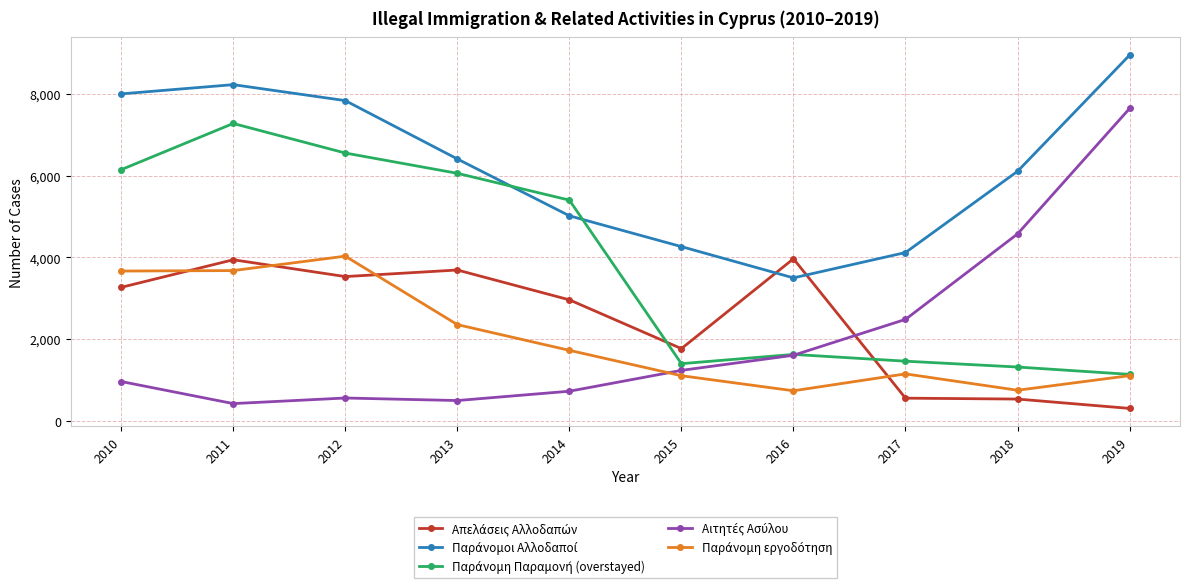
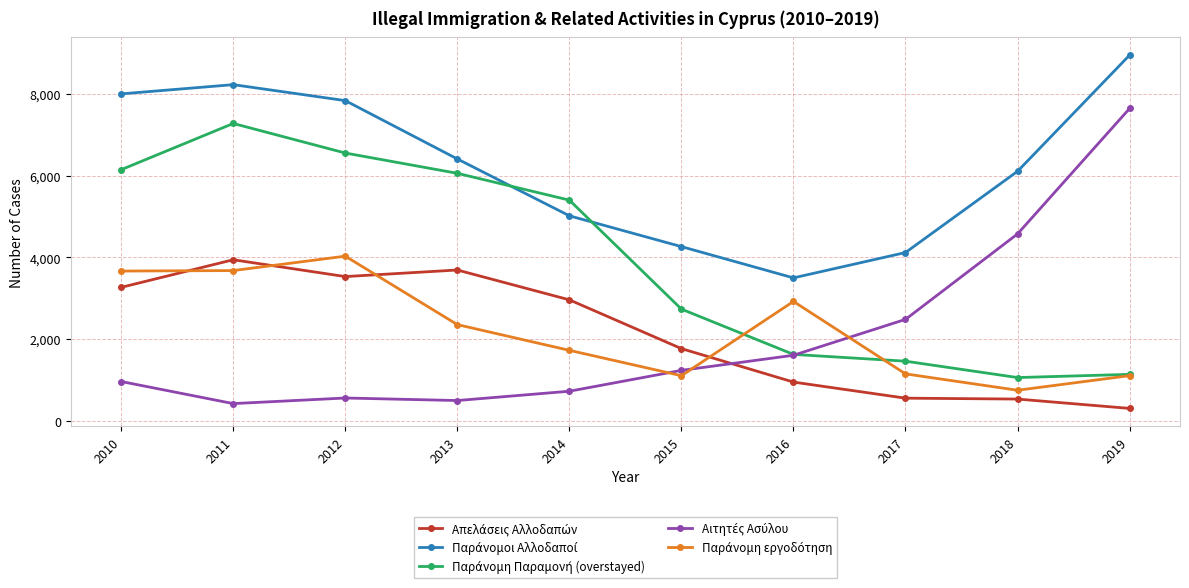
Παράνομη Παραμονή (overstayed), 2015: 1,400 -> 2,700
Απελάσεις Αλλοδαπών, 2016: 4,000 -> 900
Παράνομη εργοδότηση, 2016: 700 -> 2,900
Παράνομη Παραμονή (overstayed), 2018: 1,300 -> 1,100
